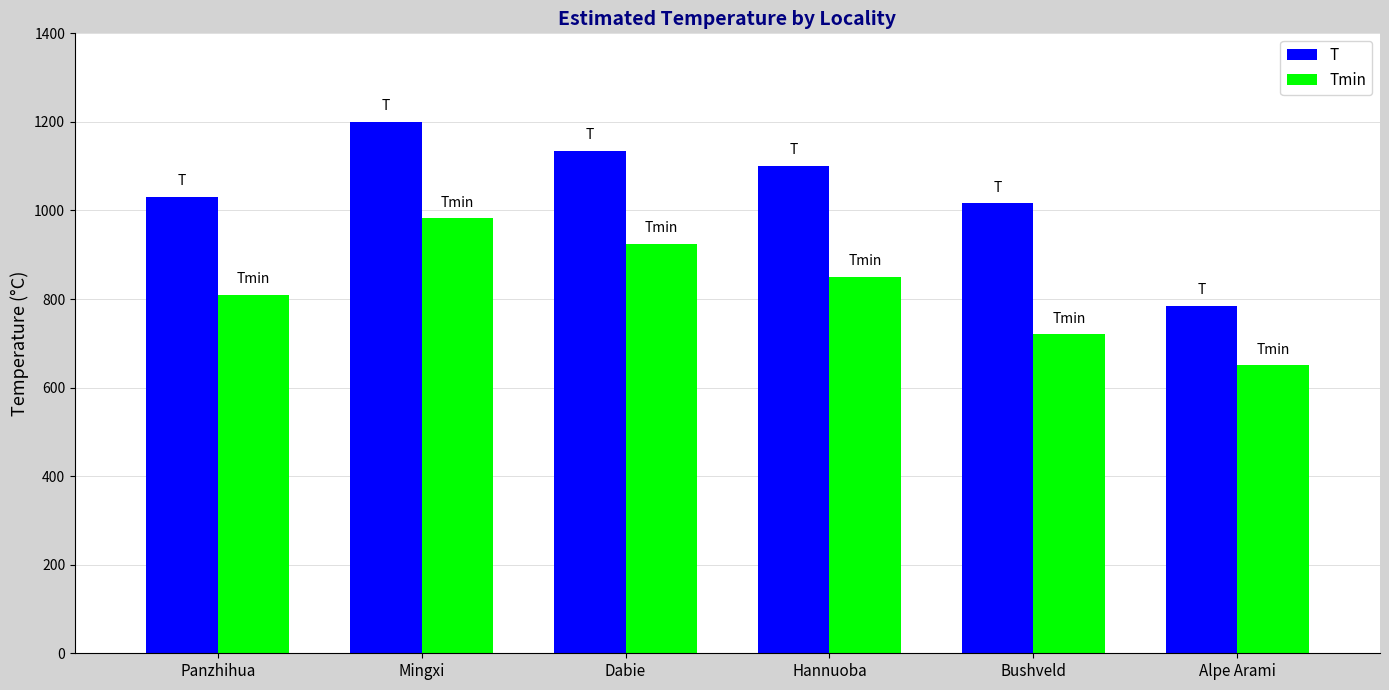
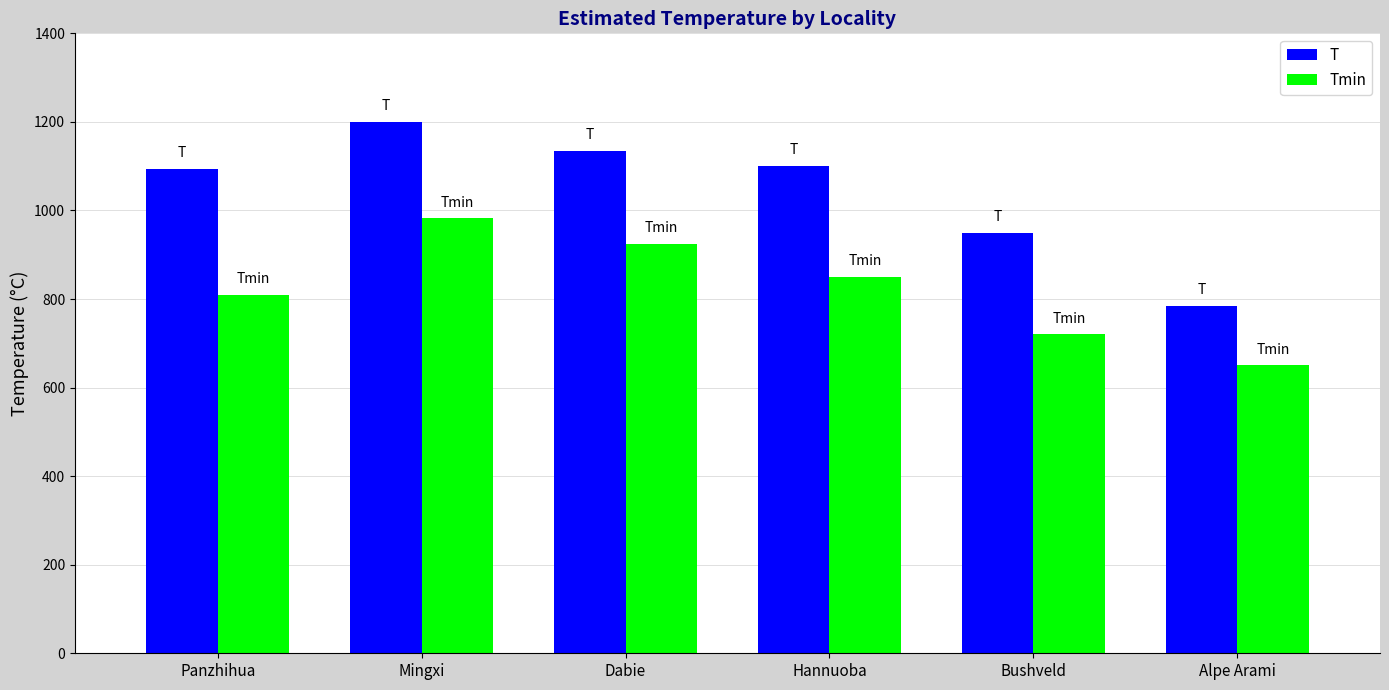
T, Panzhihua: 1030 -> 1090
T, Bushveld: 1020 -> 950
